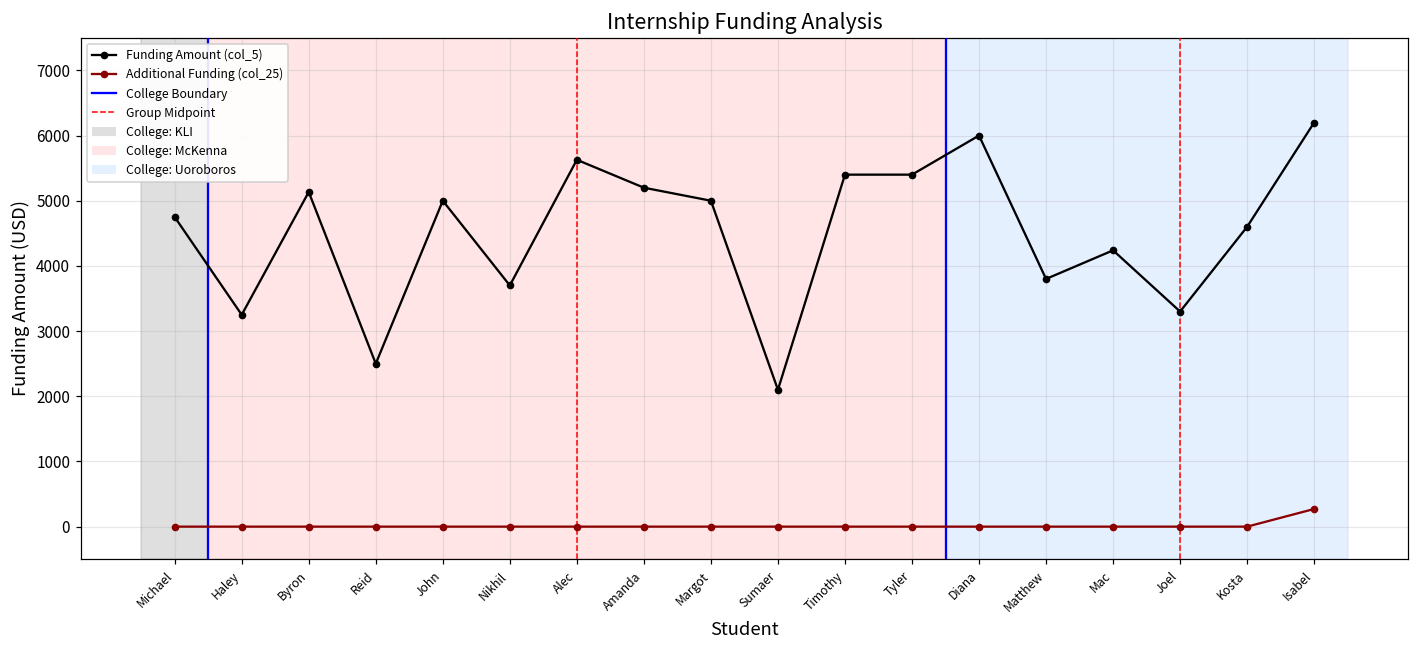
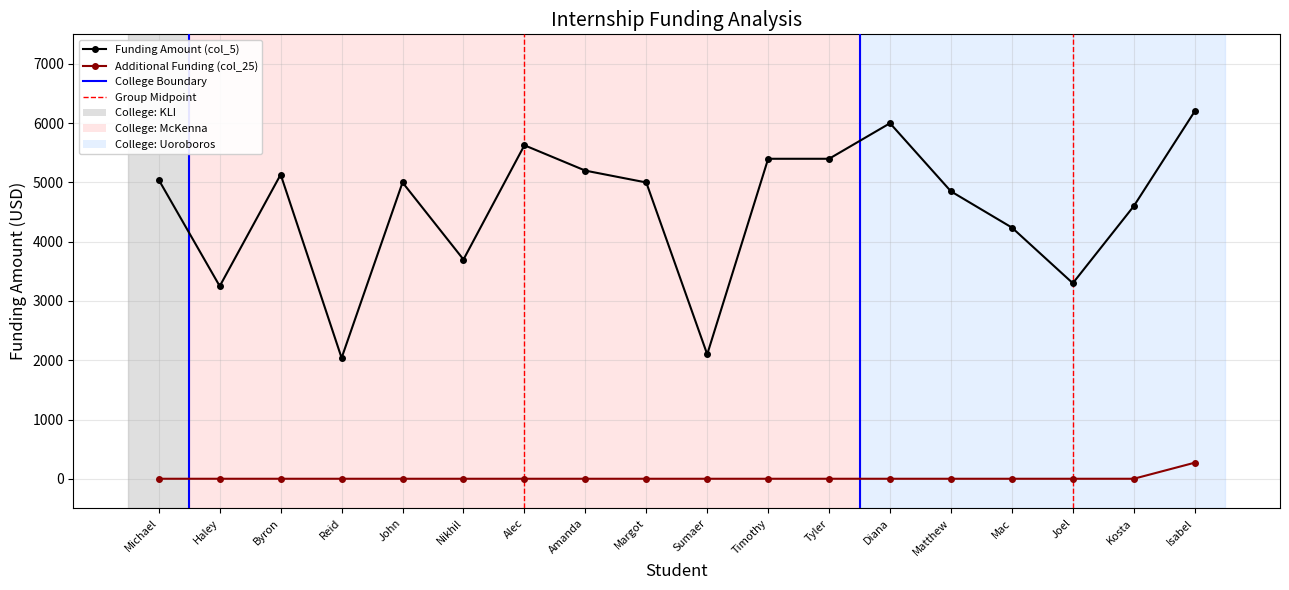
Funding Amount (col_5), Michael: 4800 -> 5000
Funding Amount (col_5), Reid: 2500 -> 2000
Funding Amount (col_5), Matthew: 3800 -> 4900
